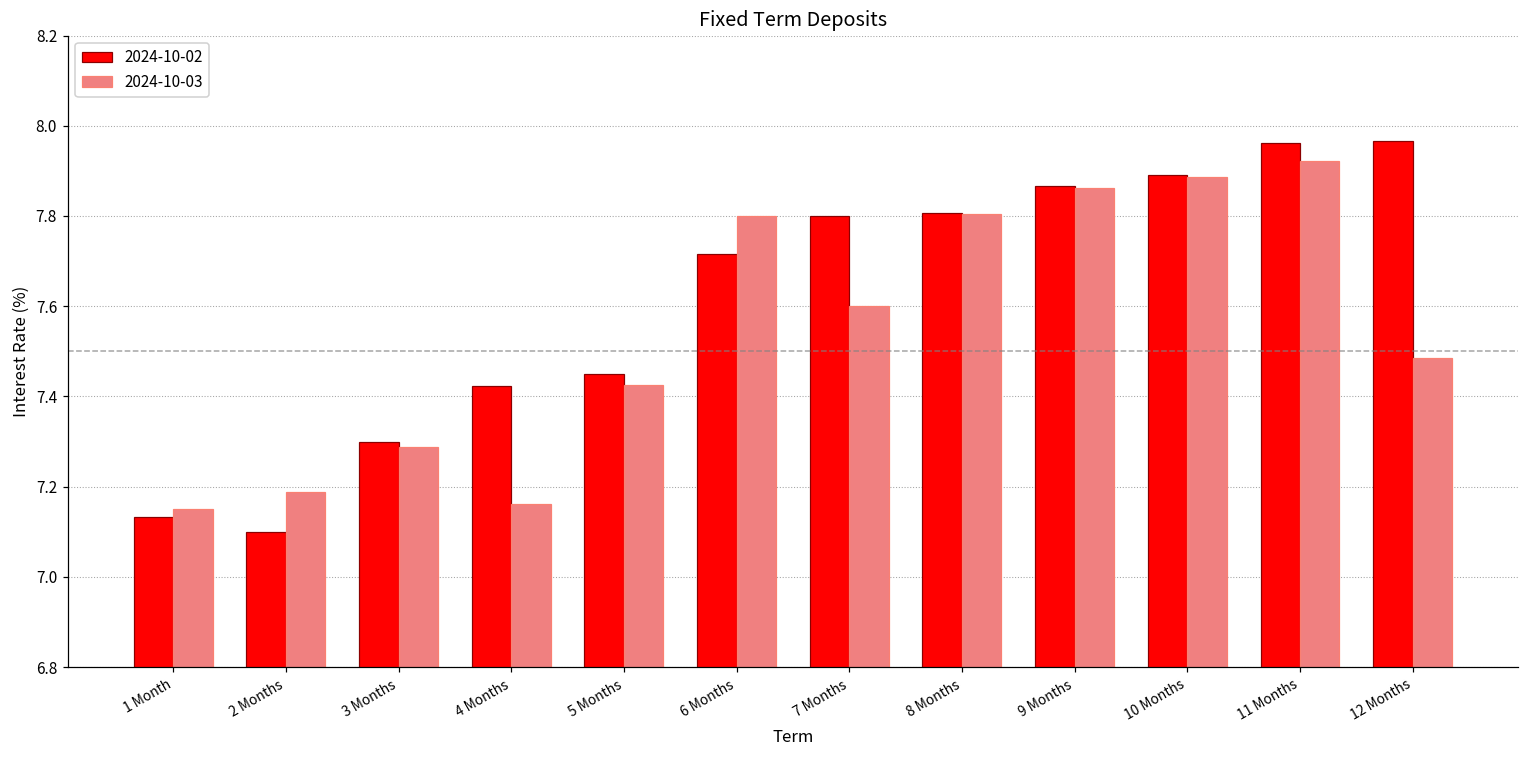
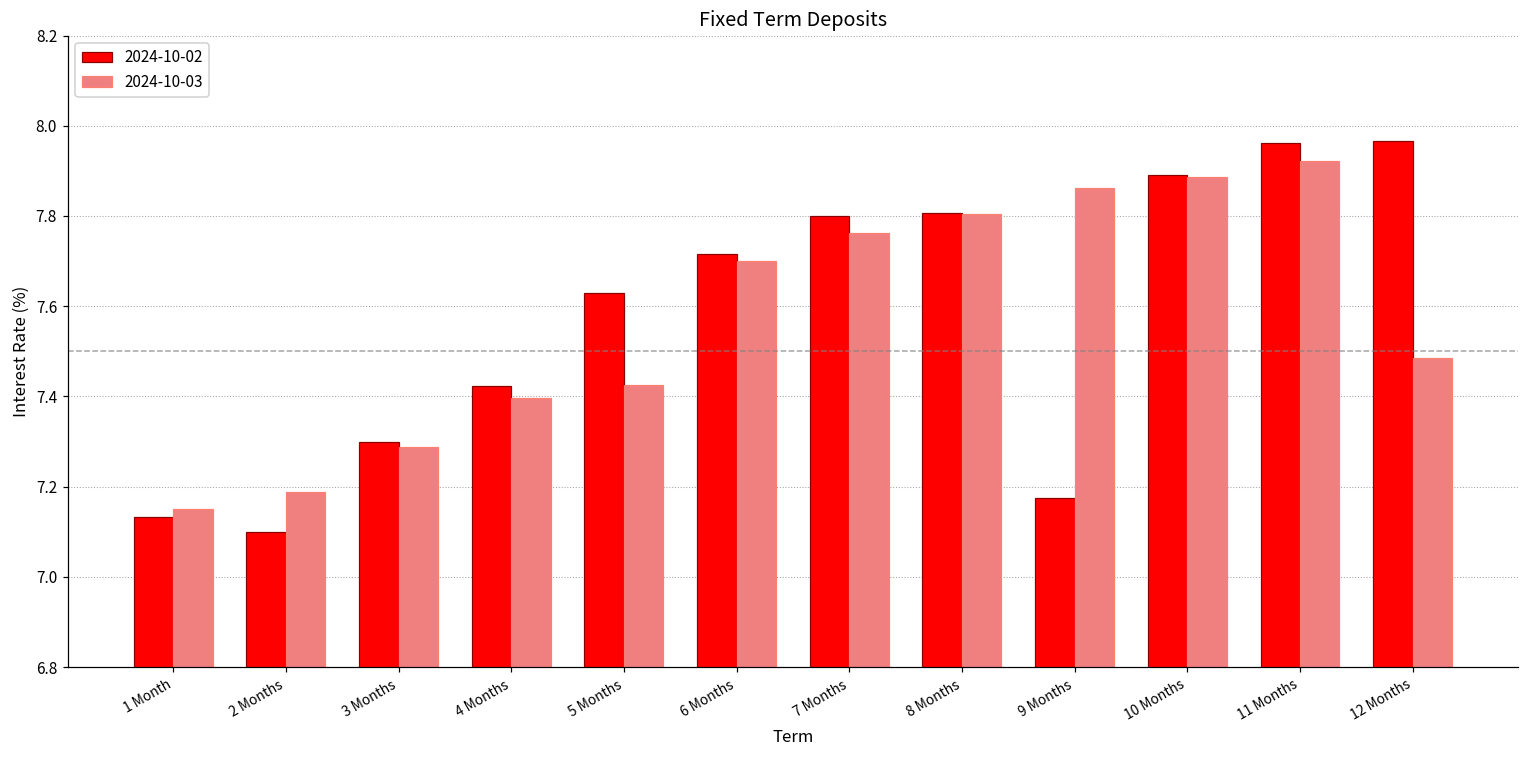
2024-10-03, 4 Months: 7.16 -> 7.40
2024-10-02, 5 Months: 7.45 -> 7.63
2024-10-03, 6 Months: 7.8 -> 7.7
2024-10-03, 7 Months: 7.60 -> 7.76
2024-10-02, 9 Months: 7.87 -> 7.17
